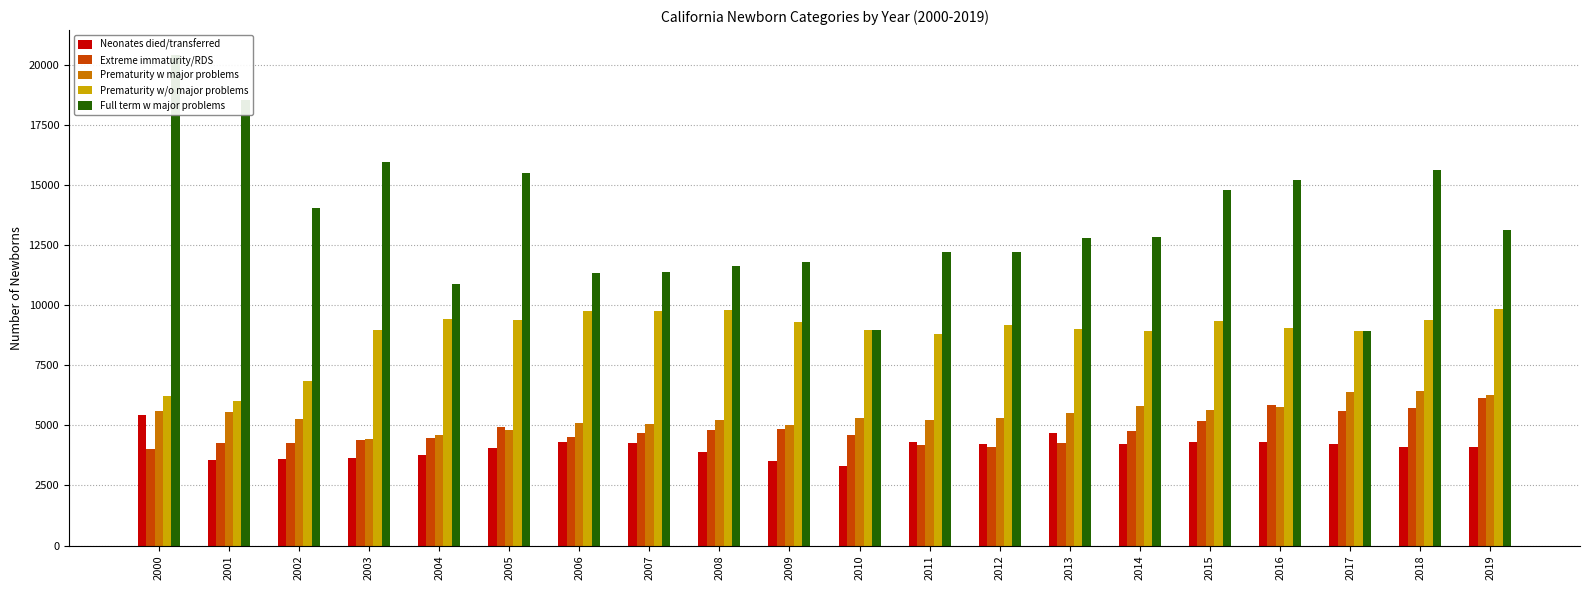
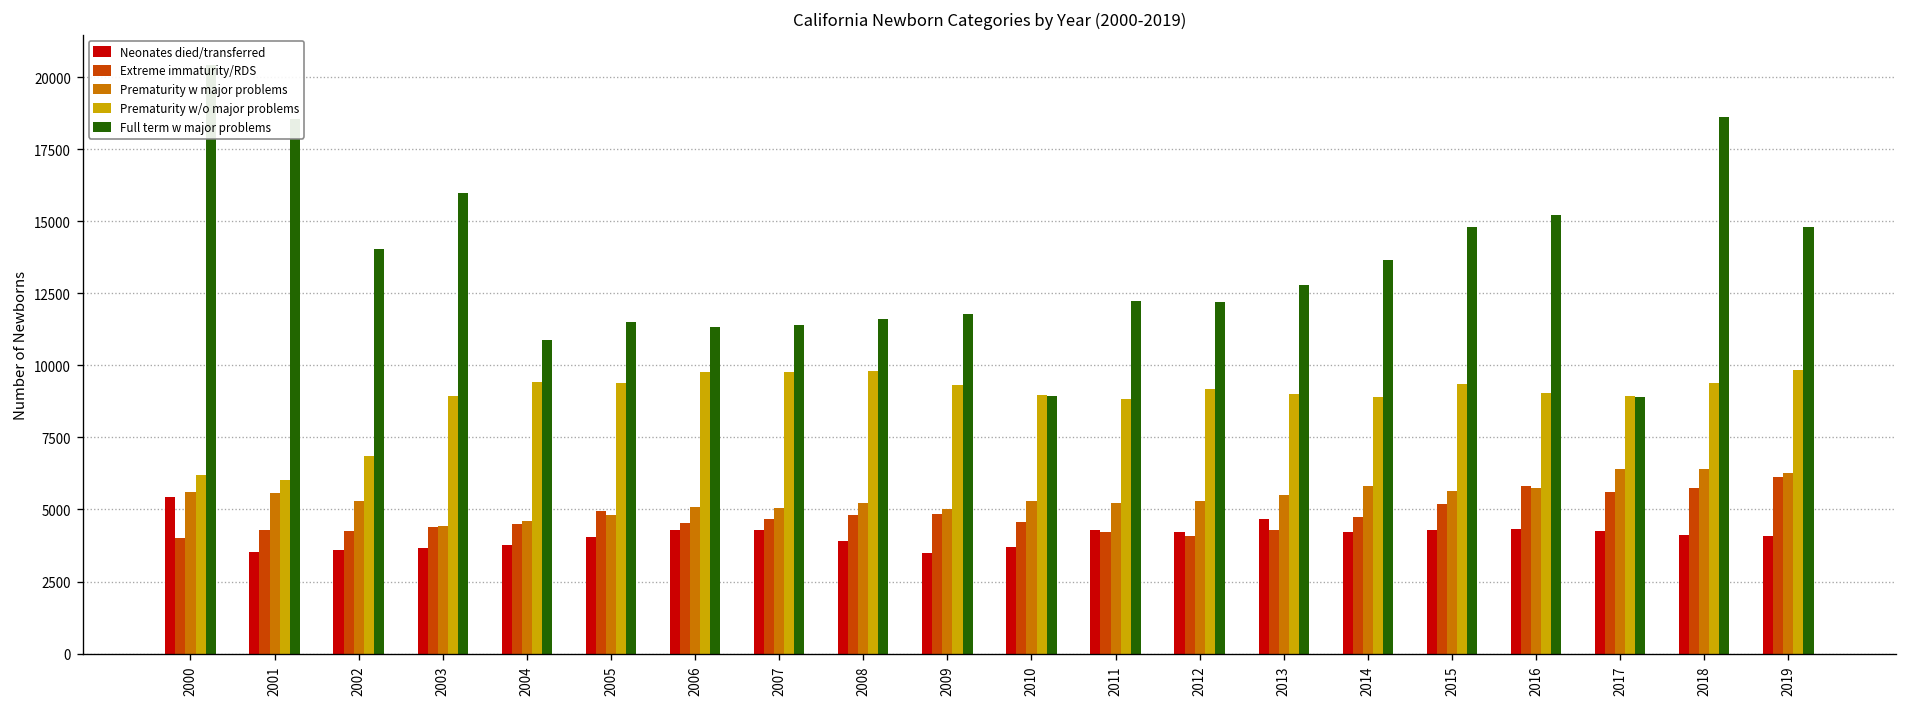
Full term w major problems, 2005: 15500 -> 11500
Neonates died/transferred, 2010: 3300 -> 3700
Full term w major problems, 2014: 12900 -> 13700
Full term w major problems, 2018: 15600 -> 18600
Full term w major problems, 2019: 13100 -> 14800
